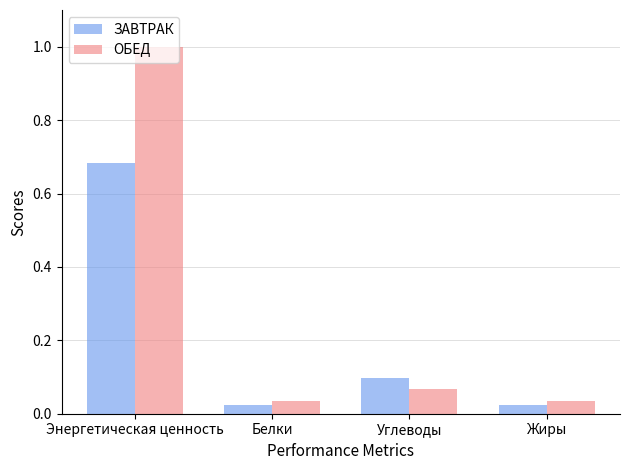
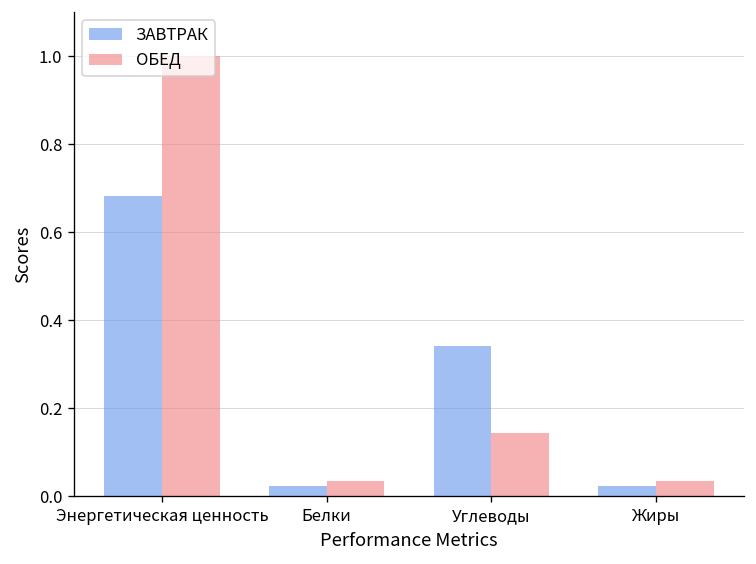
ЗАВТРАК, Углеводы: 0.10 -> 0.34
ОБЕД, Углеводы: 0.07 -> 0.14
